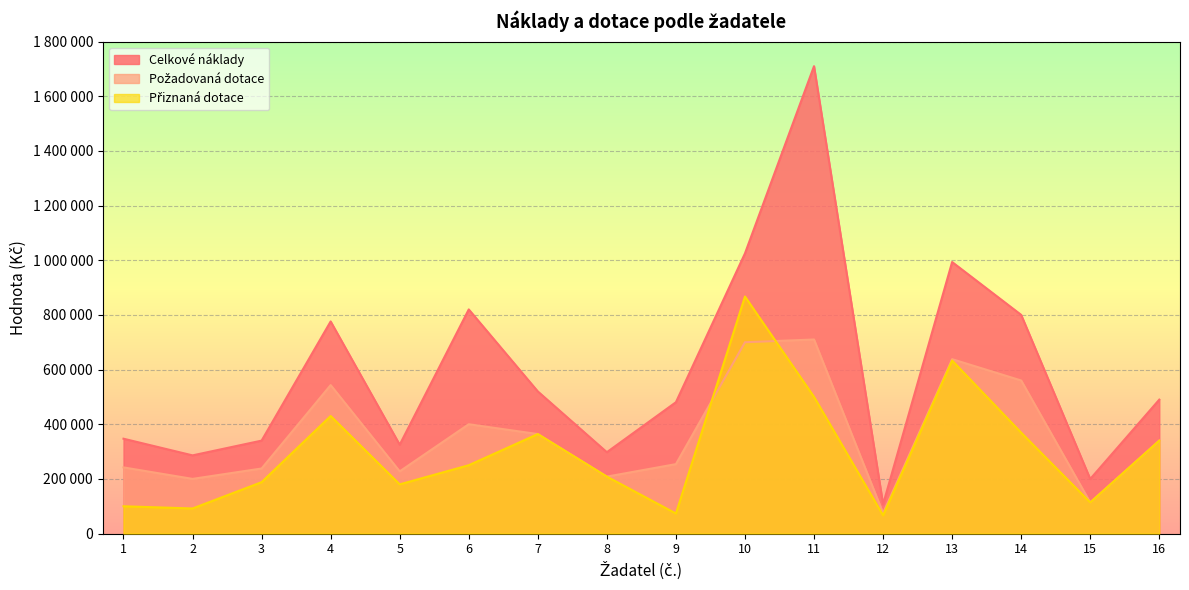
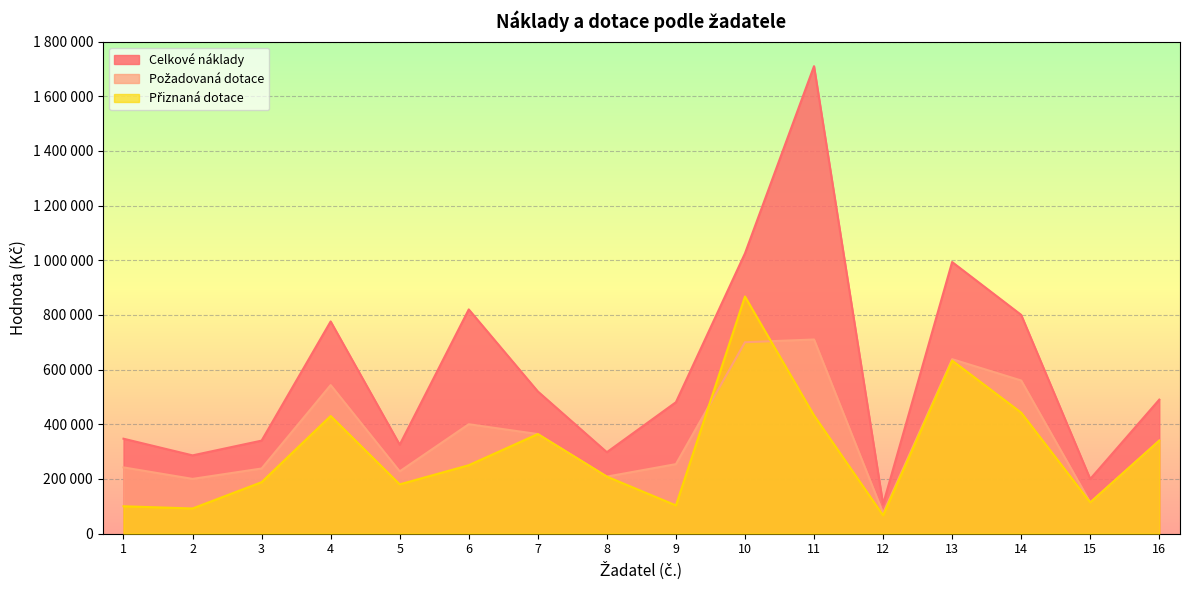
Přiznaná dotace, 9: 70000 -> 100000
Přiznaná dotace, 11: 500000 -> 430000
Přiznaná dotace, 14: 370000 -> 440000
